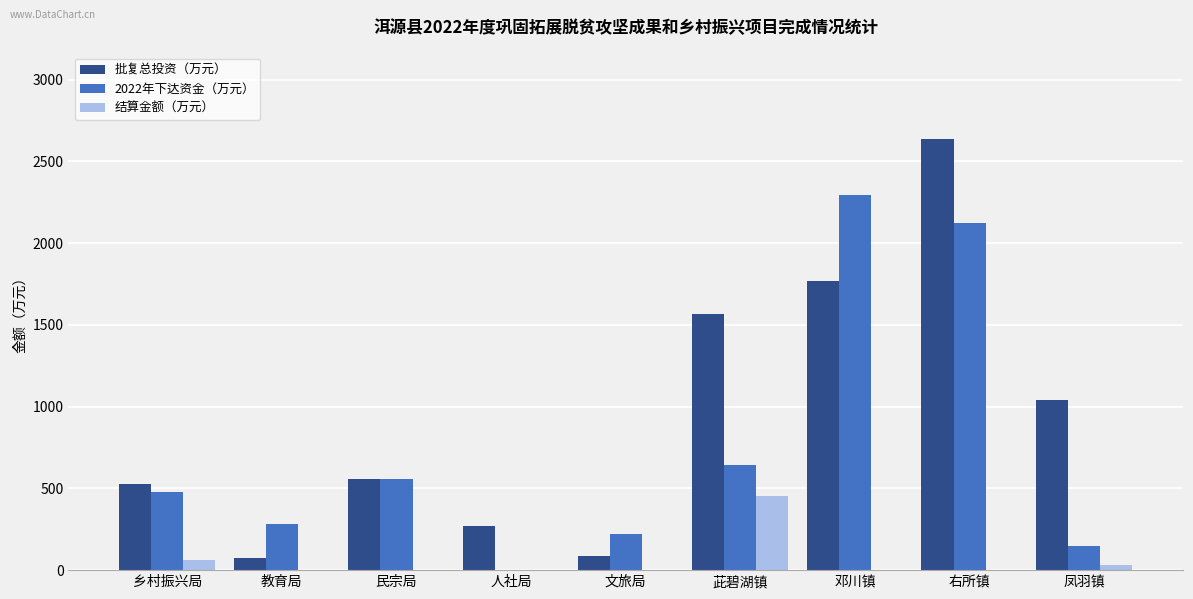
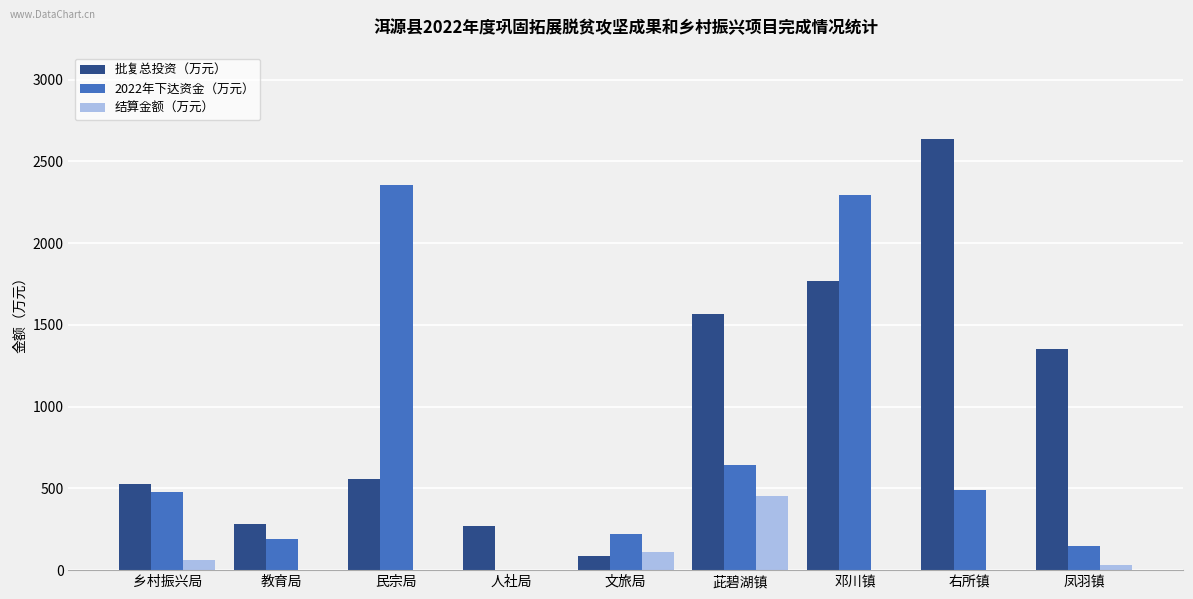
批复总投资（万元）, 教育局: 70 -> 280
2022年下达资金（万元）, 教育局: 280 -> 190
2022年下达资金（万元）, 民宗局: 560 -> 2350
结算金额（万元）, 文旅局: 0 -> 110
2022年下达资金（万元）, 右所镇: 2120 -> 490
批复总投资（万元）, 凤羽镇: 1040 -> 1350
